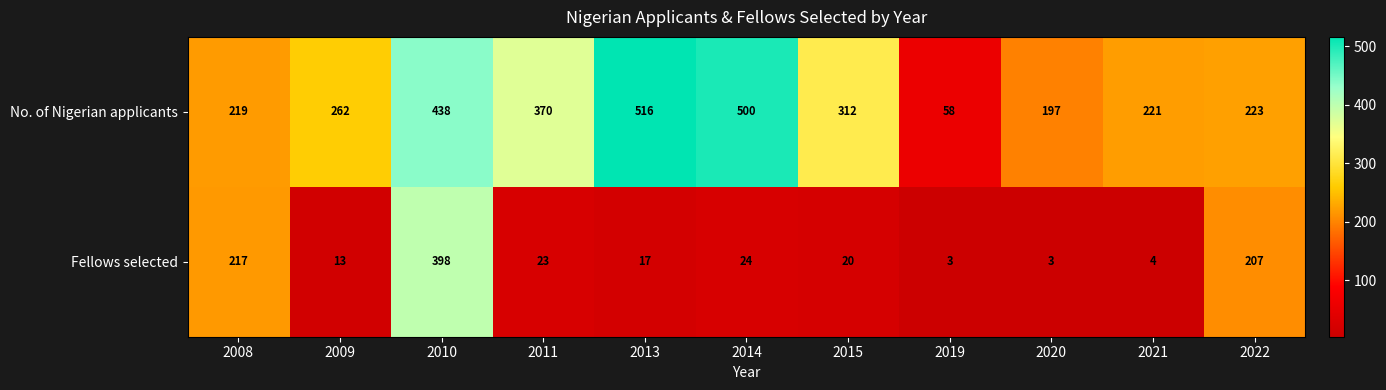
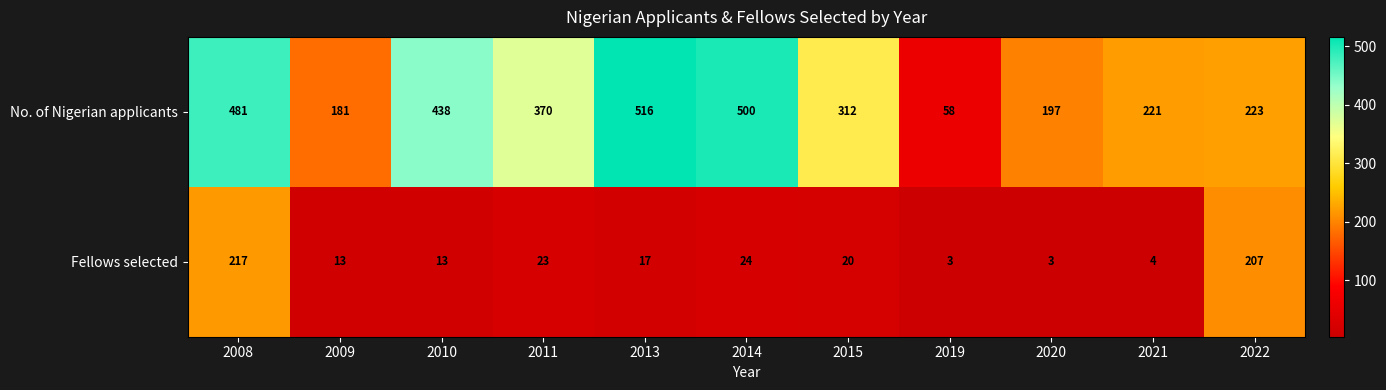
No. of Nigerian applicants, 2008: 219 -> 481
No. of Nigerian applicants, 2009: 262 -> 181
Fellows selected, 2010: 398 -> 13
